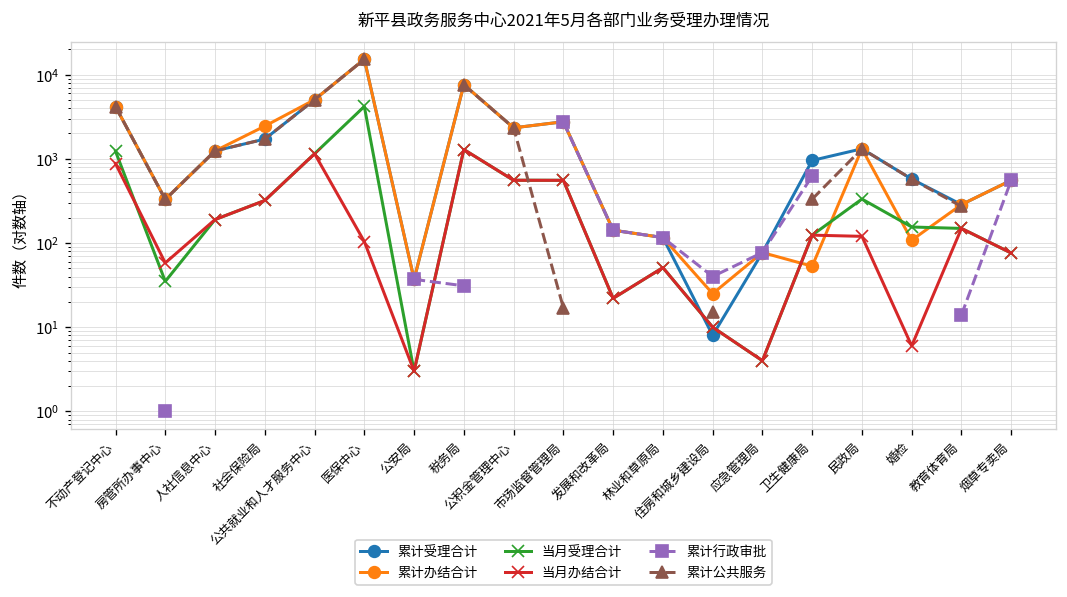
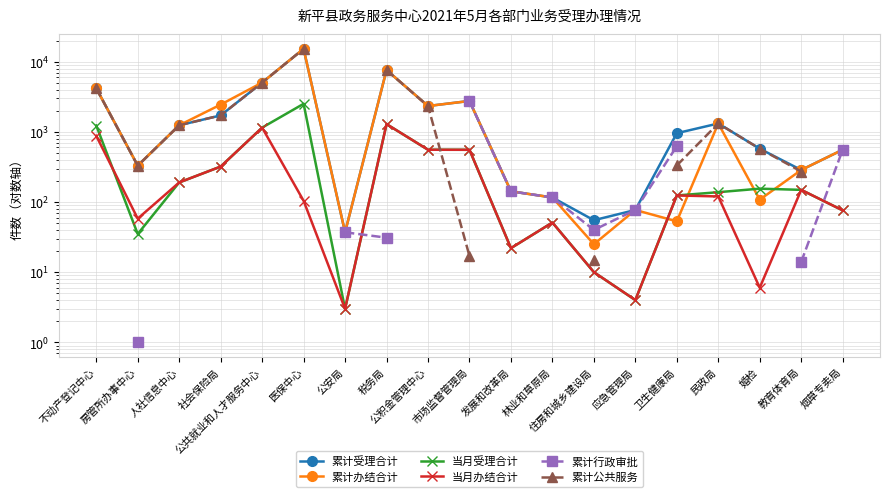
当月受理合计, 医保中心: 4000 -> 2500
累计受理合计, 住房和城乡建设局: 8 -> 60
当月受理合计, 民政局: 300 -> 140
